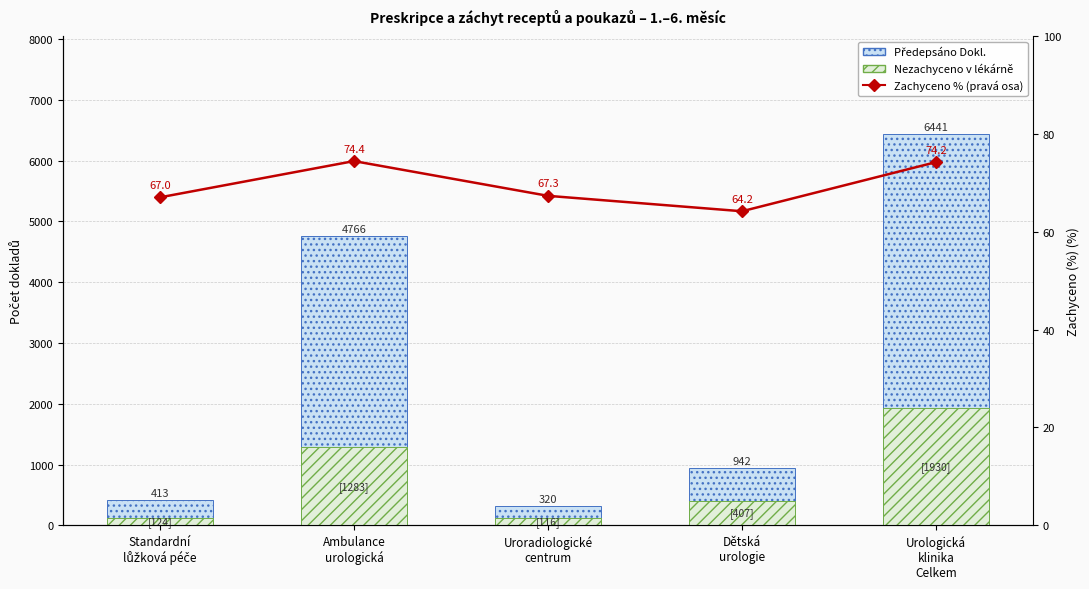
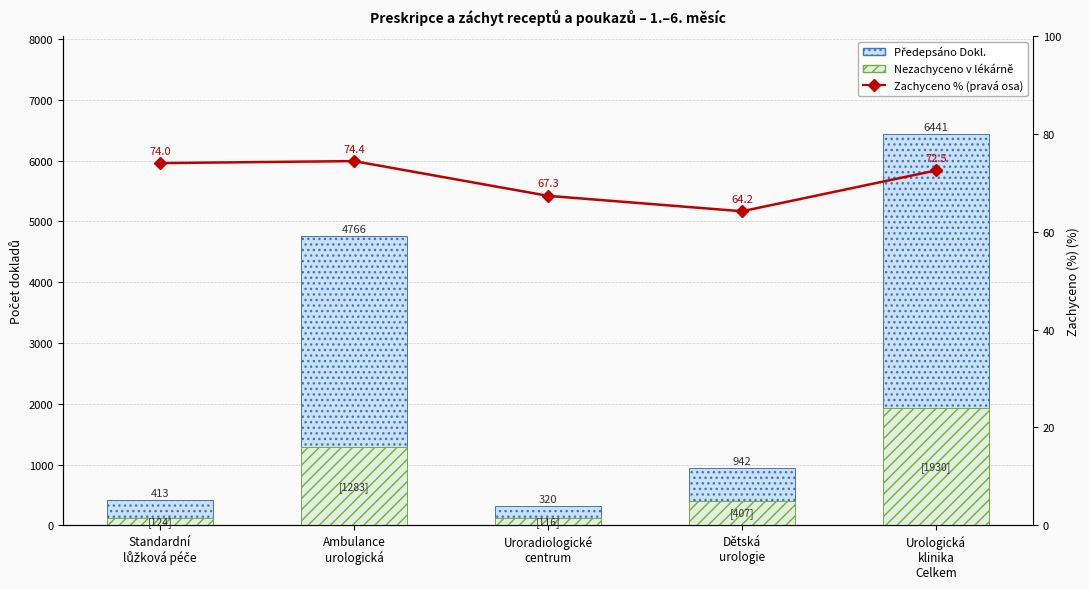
Zachyceno % (pravá osa), Standardní lůžková péče: 67.0 -> 74.0
Zachyceno % (pravá osa), Urologická klinika Celkem: 74.2 -> 72.5
